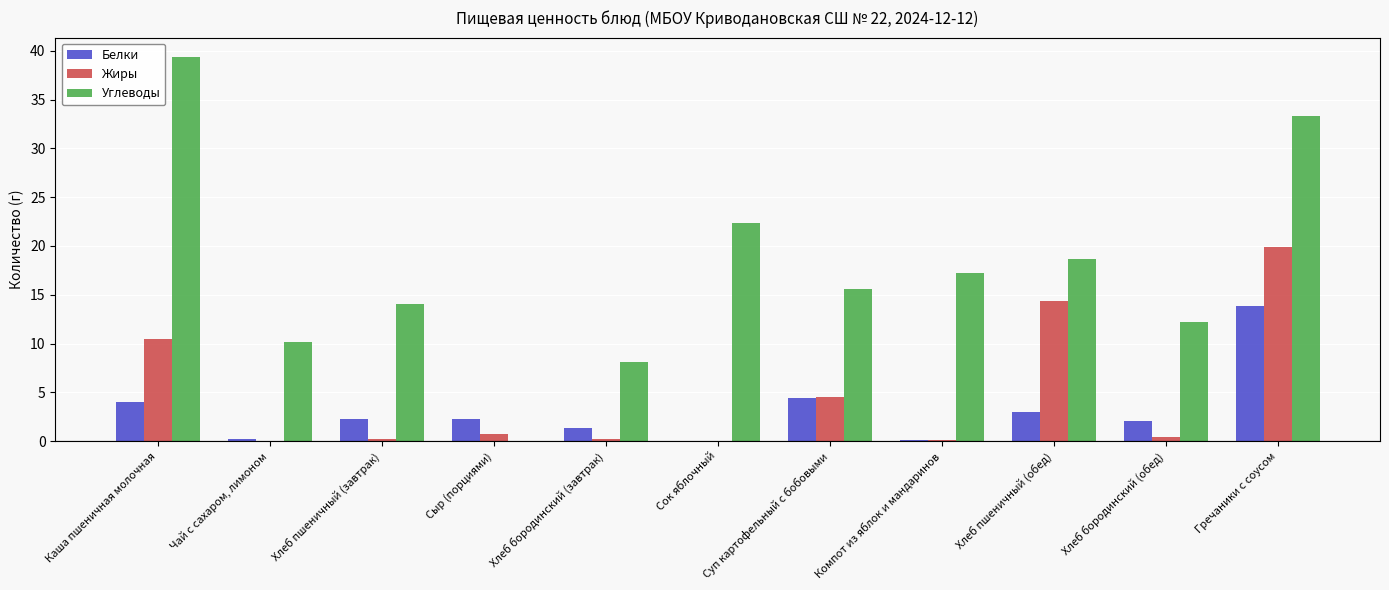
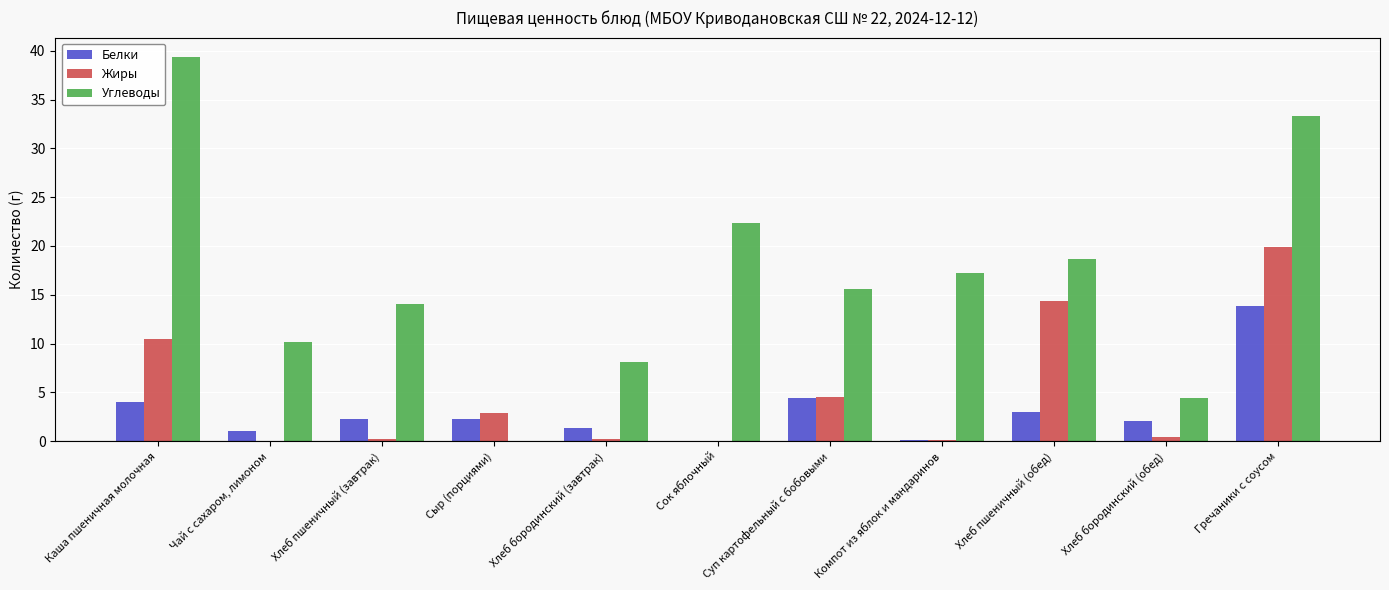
Белки, Чай с сахаром, лимоном: 0 -> 1
Жиры, Сыр (порциями): 1 -> 3
Углеводы, Хлеб бородинский (обед): 12 -> 4
